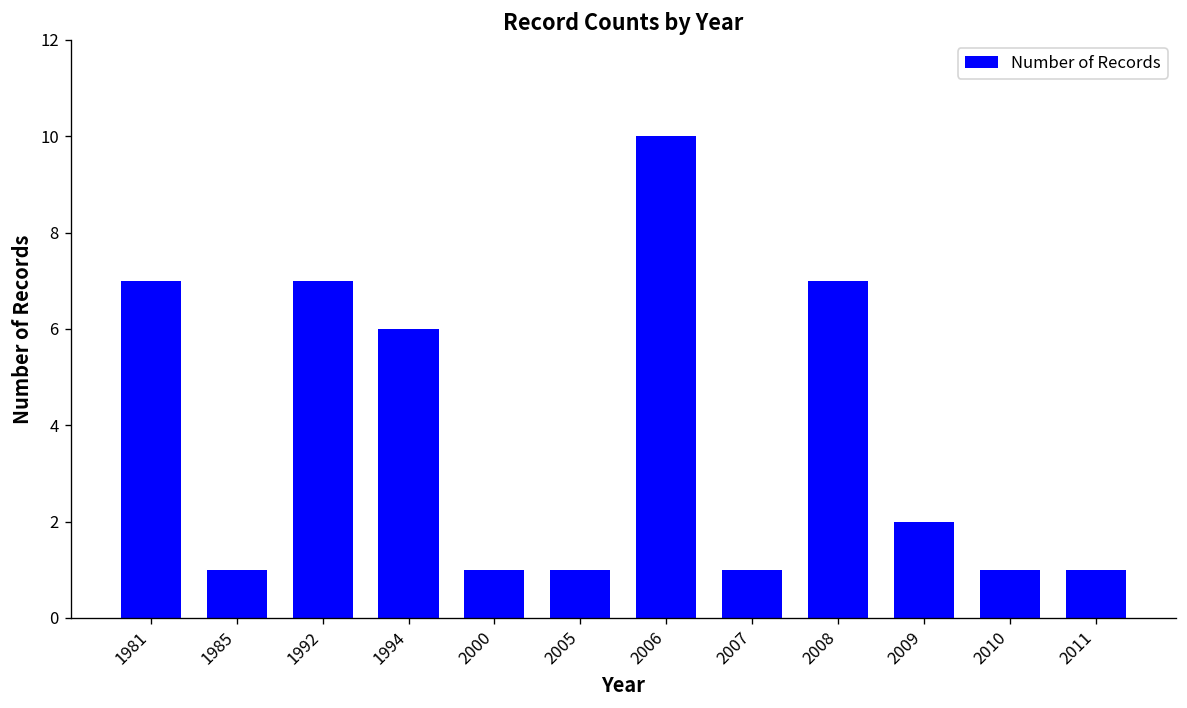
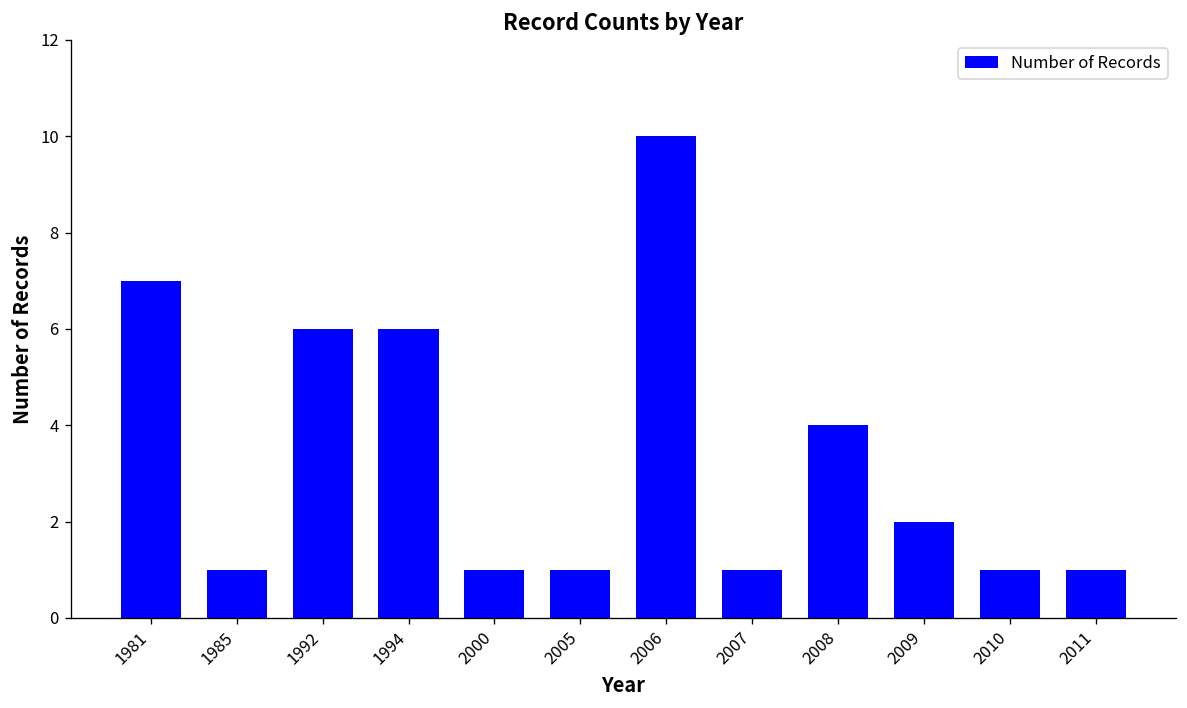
1992: 7 -> 6
2008: 7 -> 4
